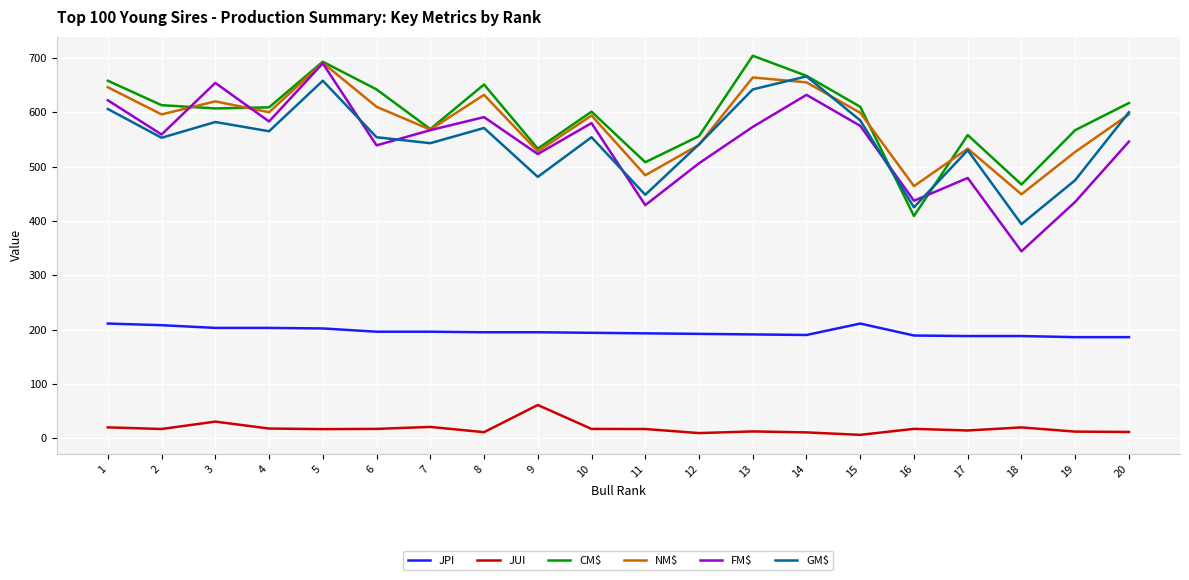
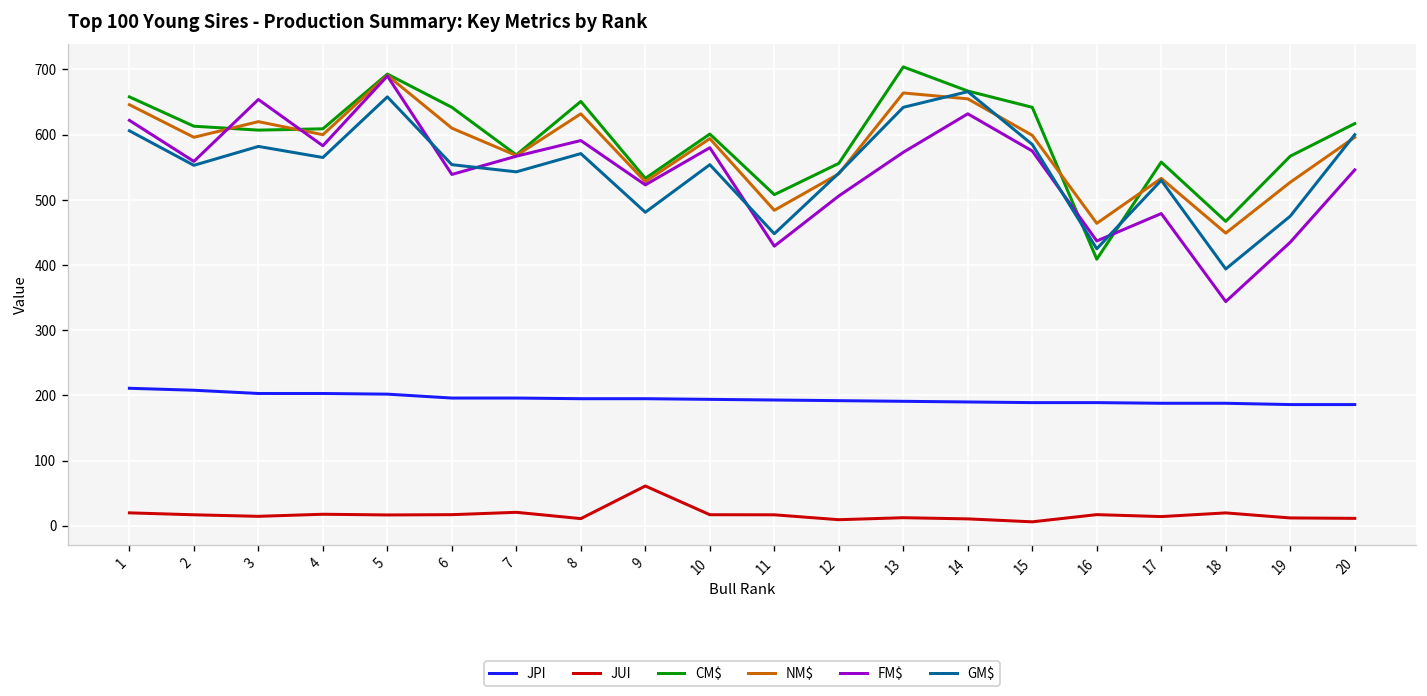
JUI, 3: 30 -> 10
JPI, 15: 210 -> 190
CM$, 15: 610 -> 640
